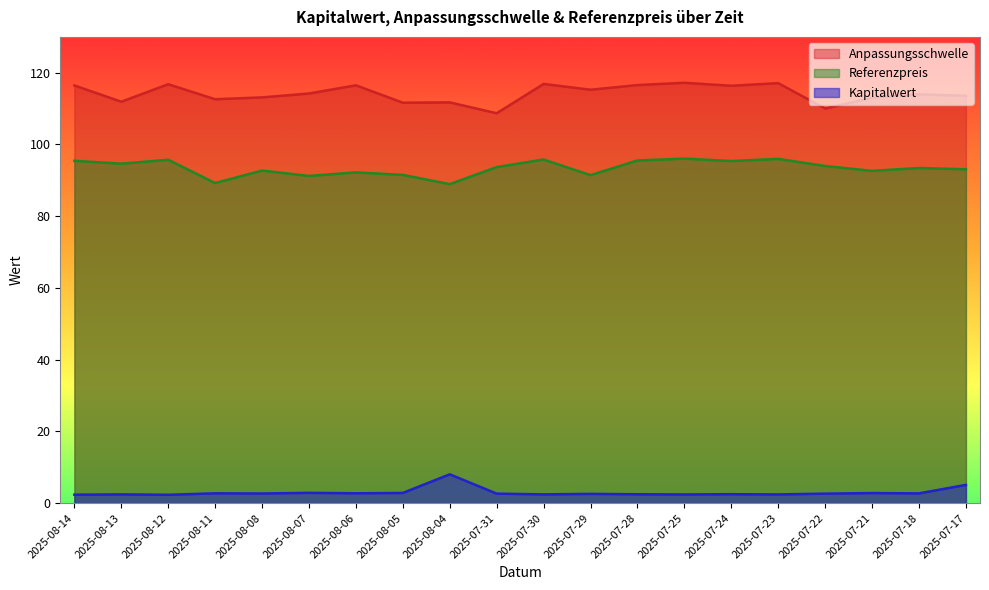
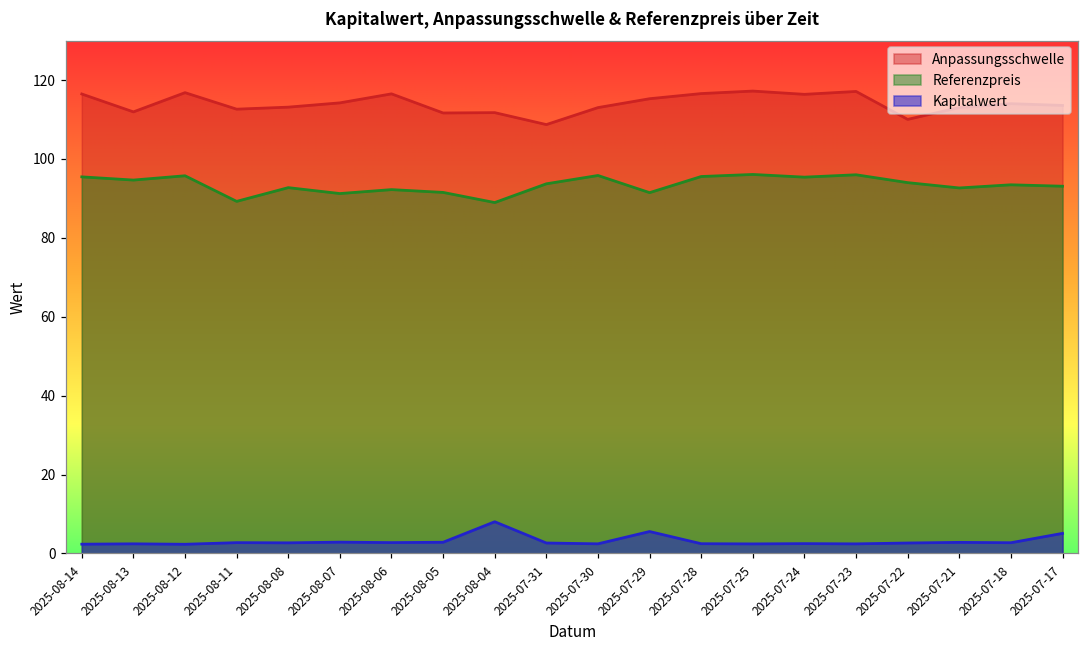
Anpassungsschwelle, 2025-07-30: 117 -> 113
Kapitalwert, 2025-07-29: 3 -> 6
